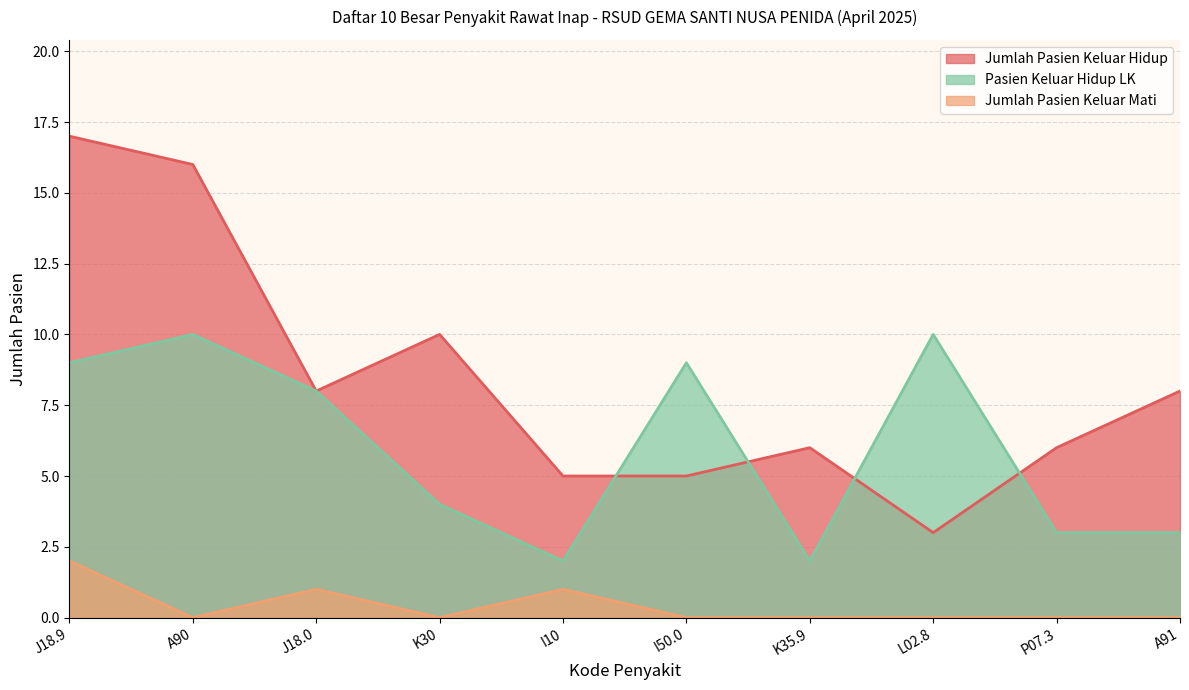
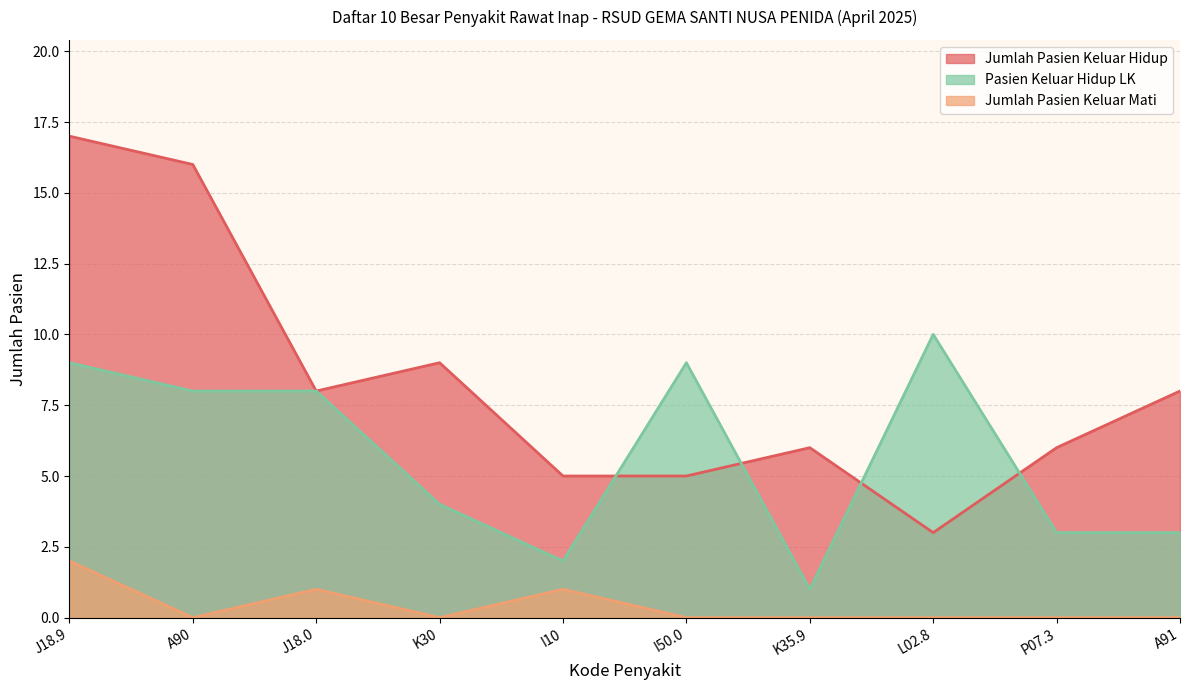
Pasien Keluar Hidup LK, A90: 10 -> 8
Jumlah Pasien Keluar Hidup, K30: 10 -> 9
Pasien Keluar Hidup LK, K35.9: 2 -> 1
